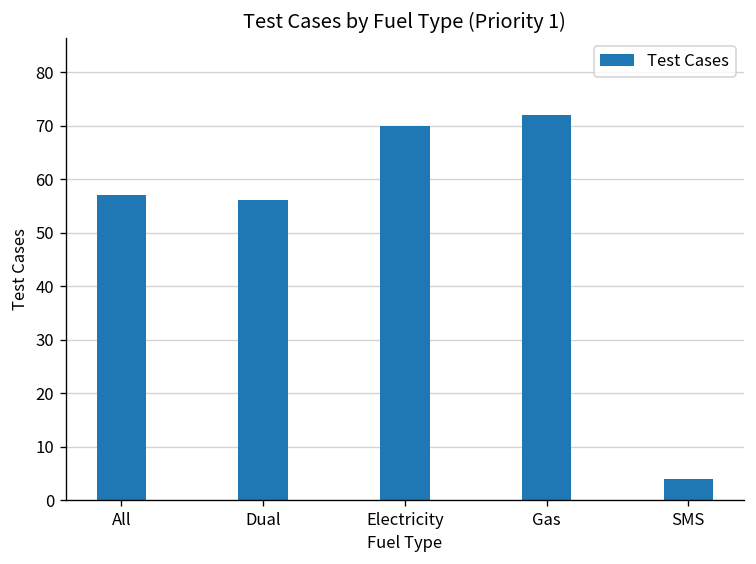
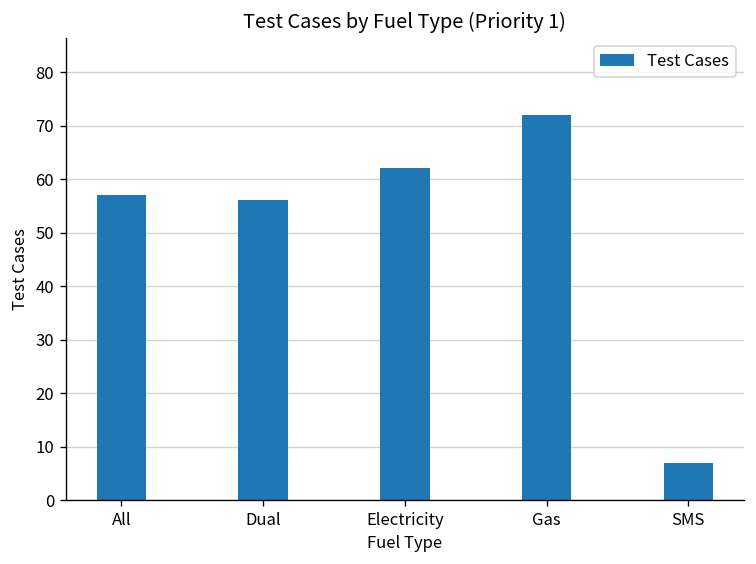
Electricity: 70 -> 62
SMS: 4 -> 7
